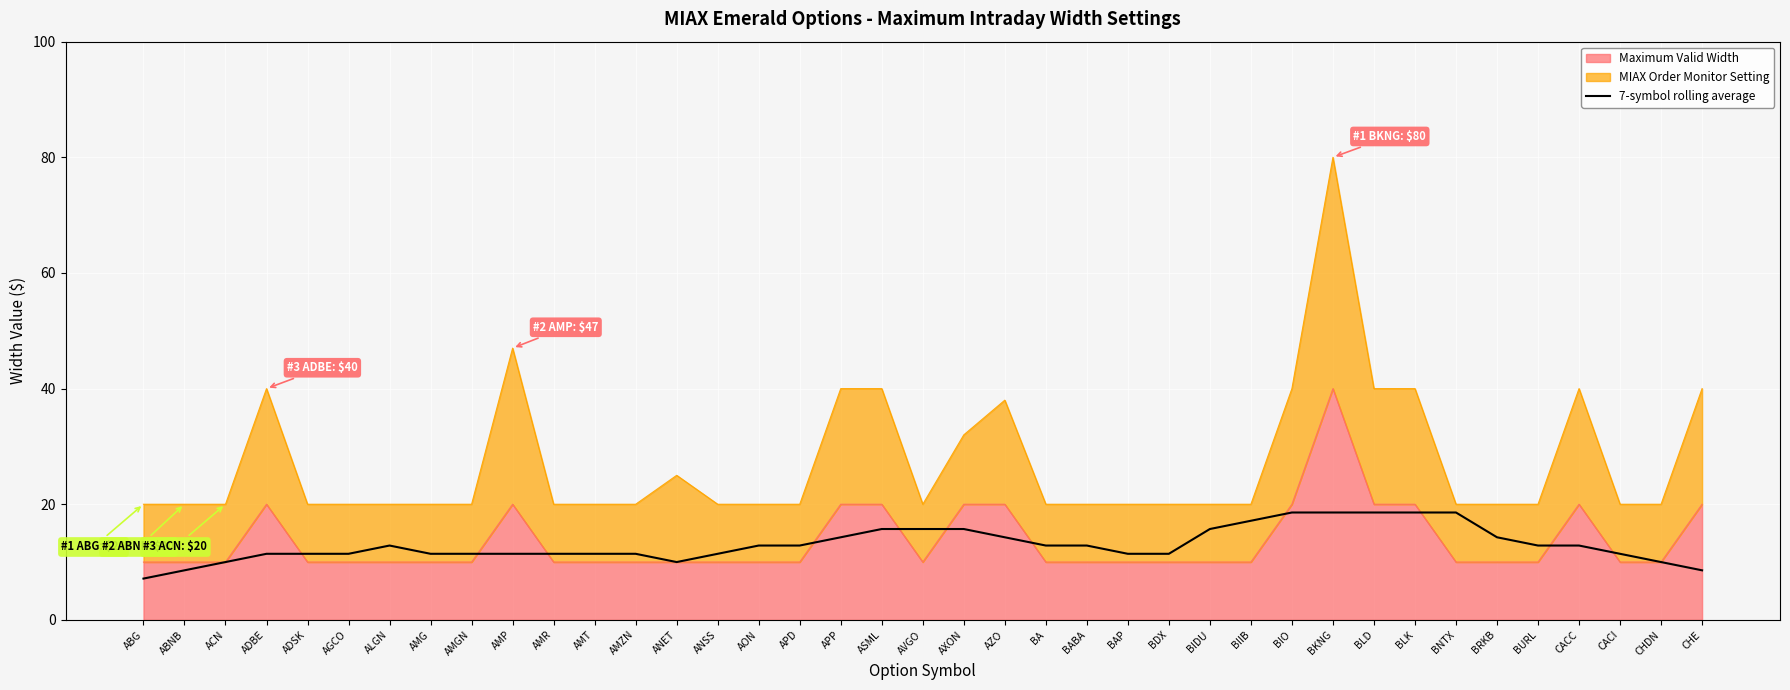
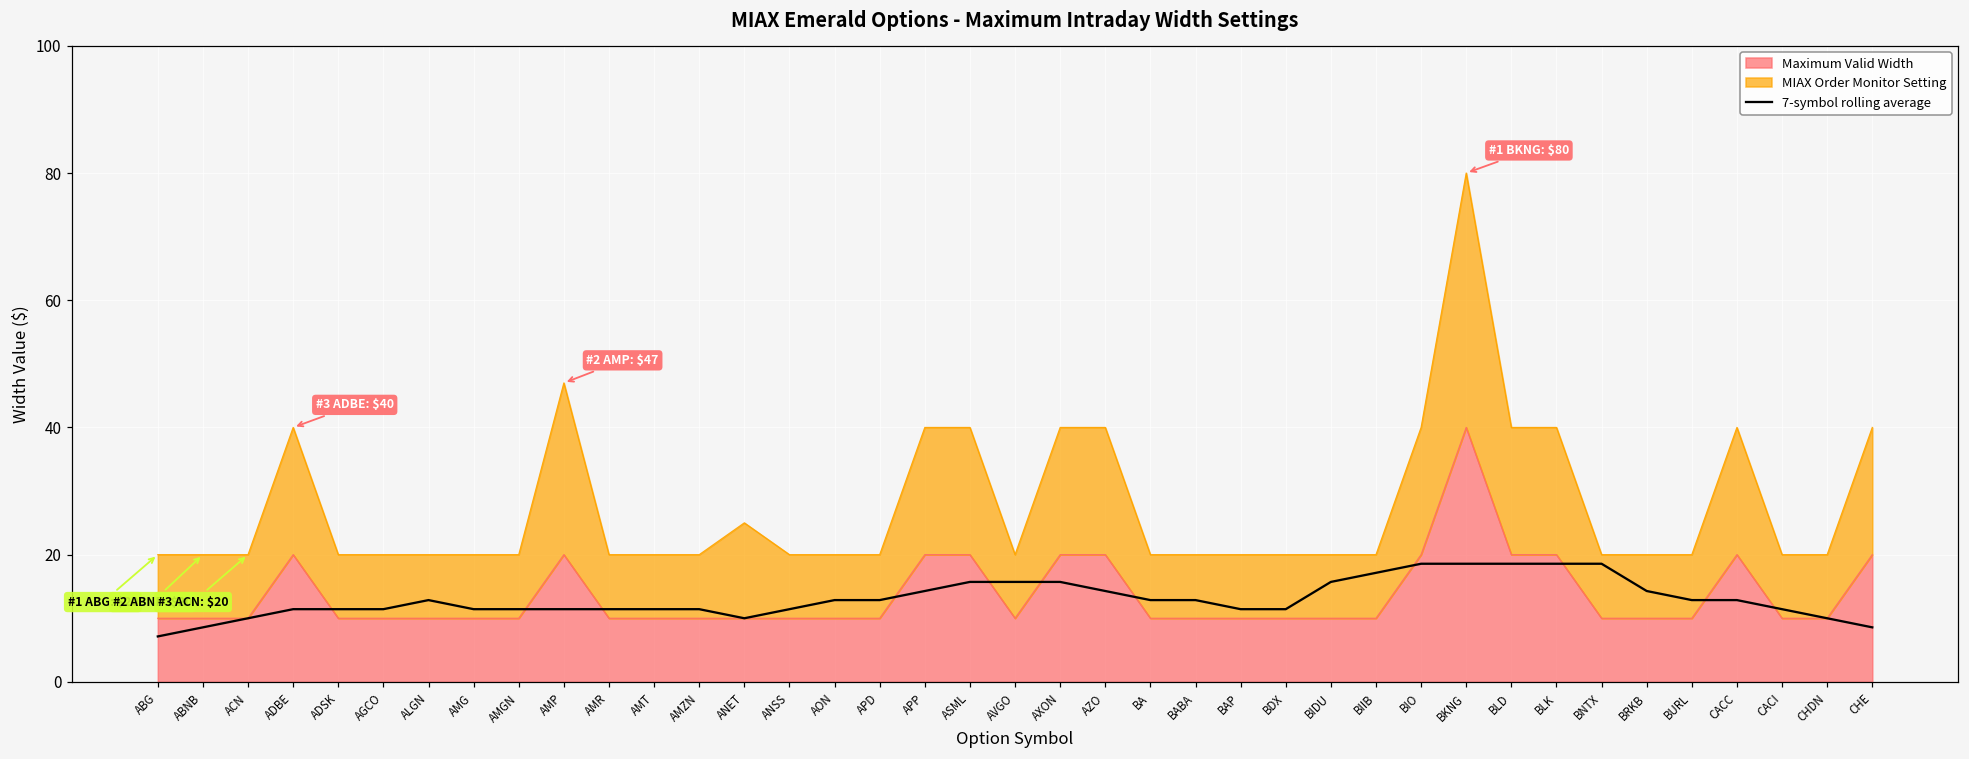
MIAX Order Monitor Setting, AXON: 12 -> 20
MIAX Order Monitor Setting, AZO: 18 -> 20
